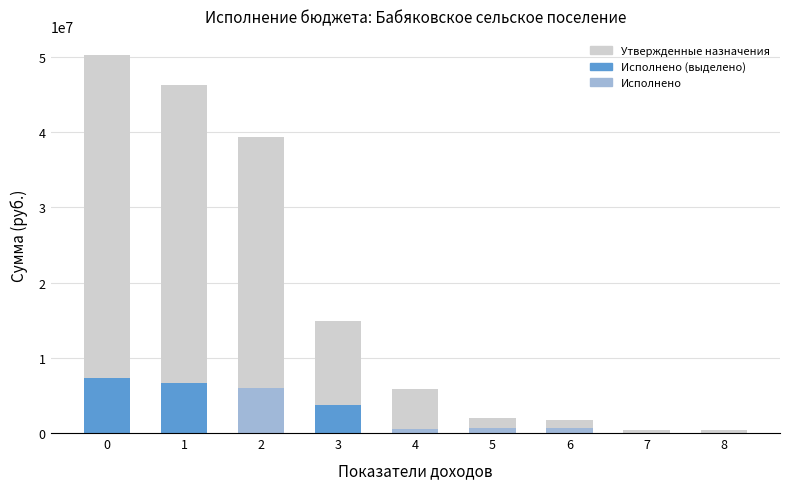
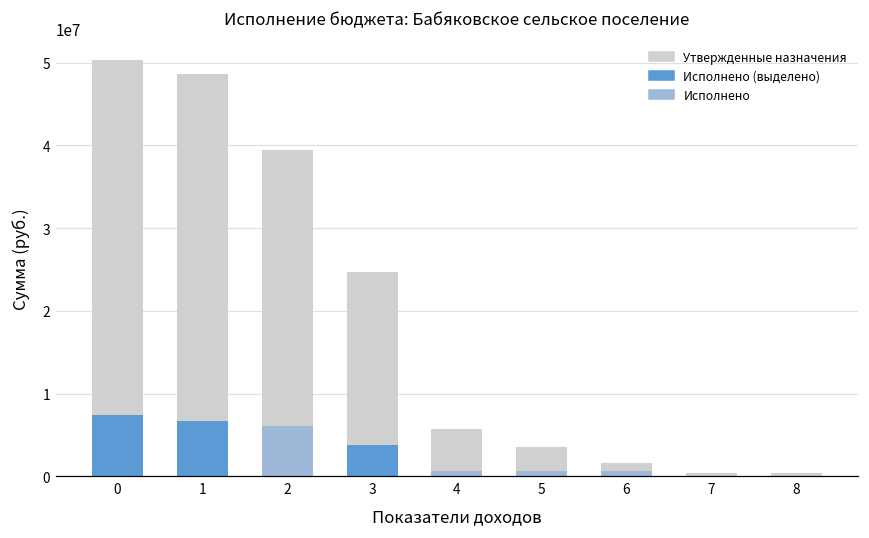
Утвержденные назначения, 1: 46000000 -> 49000000
Утвержденные назначения, 3: 15000000 -> 25000000
Утвержденные назначения, 5: 2000000 -> 4000000
